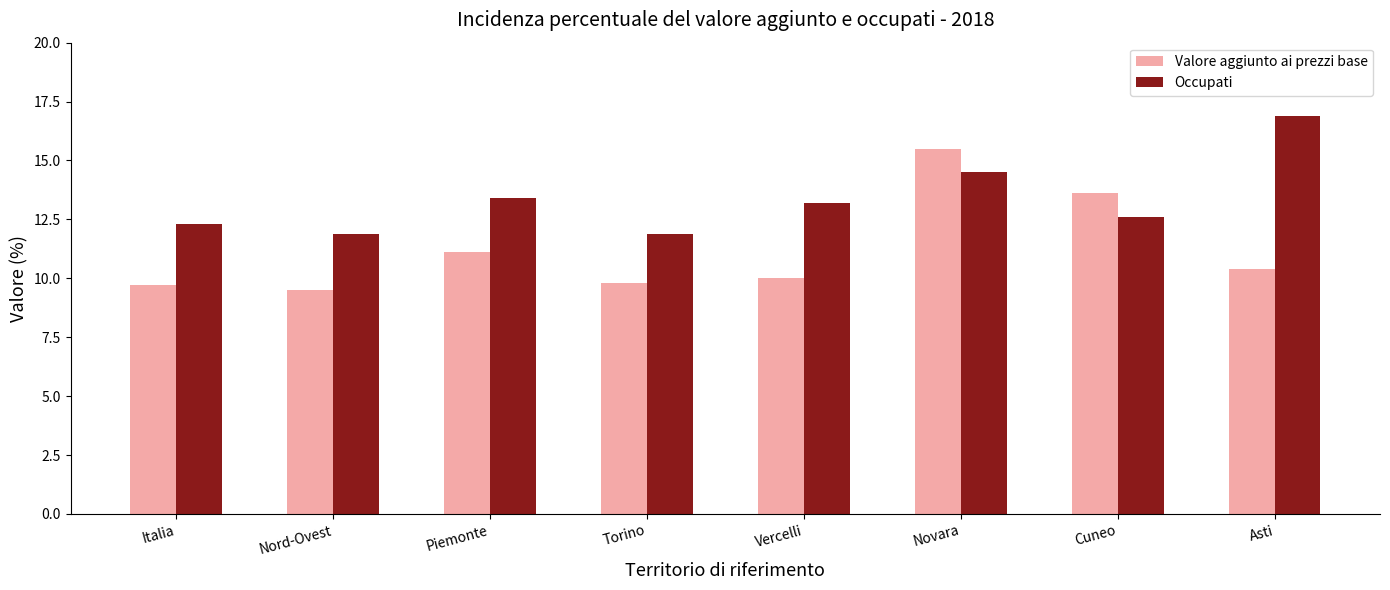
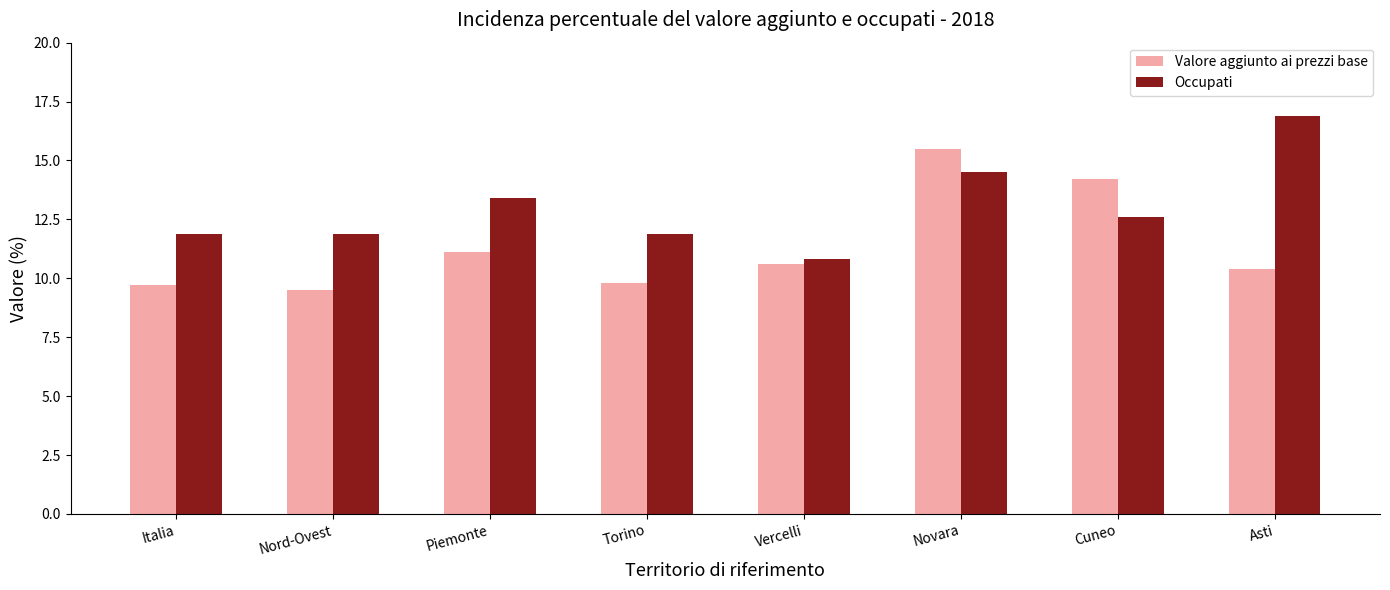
Occupati, Italia: 12.3 -> 11.9
Valore aggiunto ai prezzi base, Vercelli: 10.0 -> 10.6
Occupati, Vercelli: 13.2 -> 10.8
Valore aggiunto ai prezzi base, Cuneo: 13.6 -> 14.2
